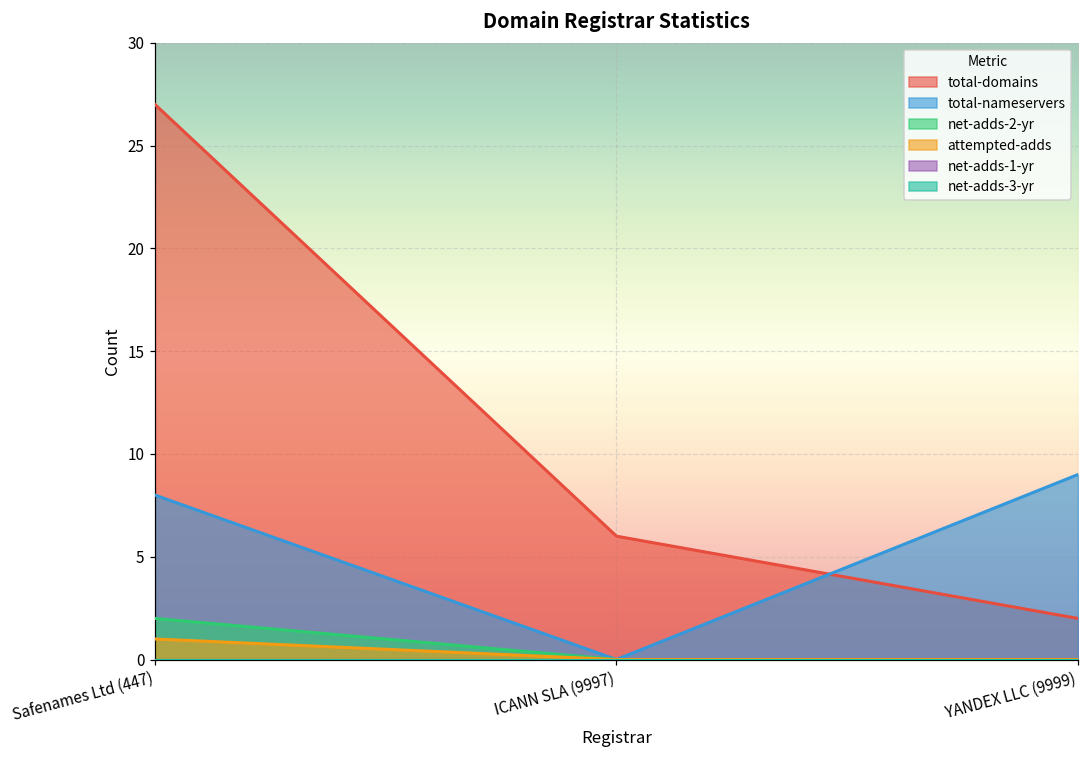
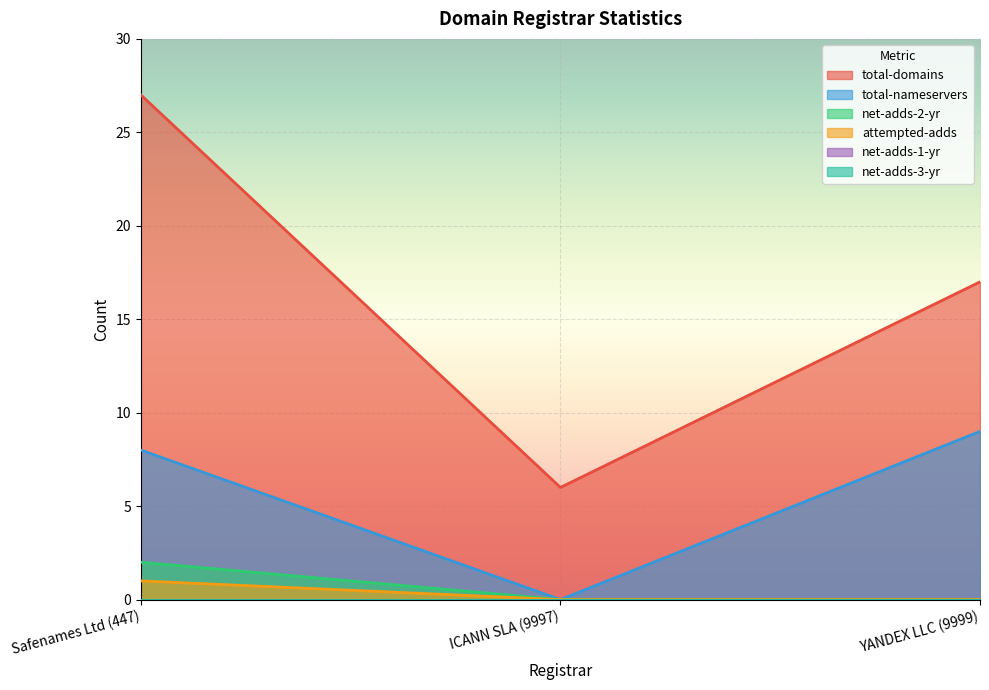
total-domains, YANDEX LLC (9999): 2 -> 17
